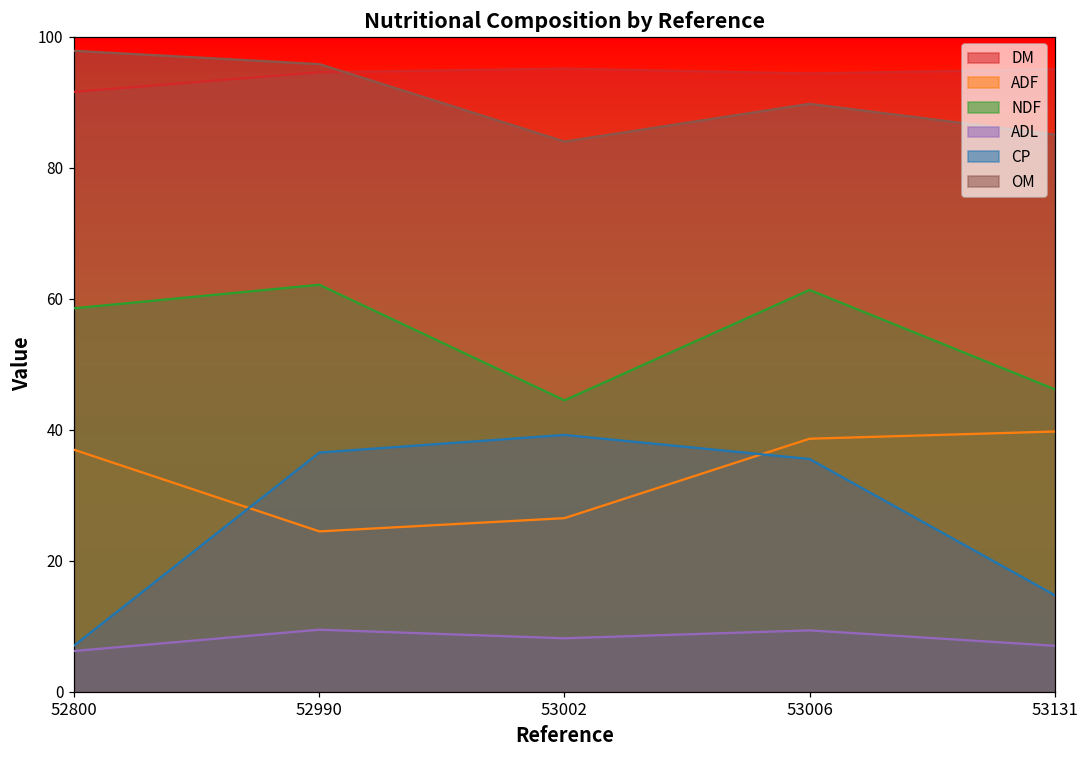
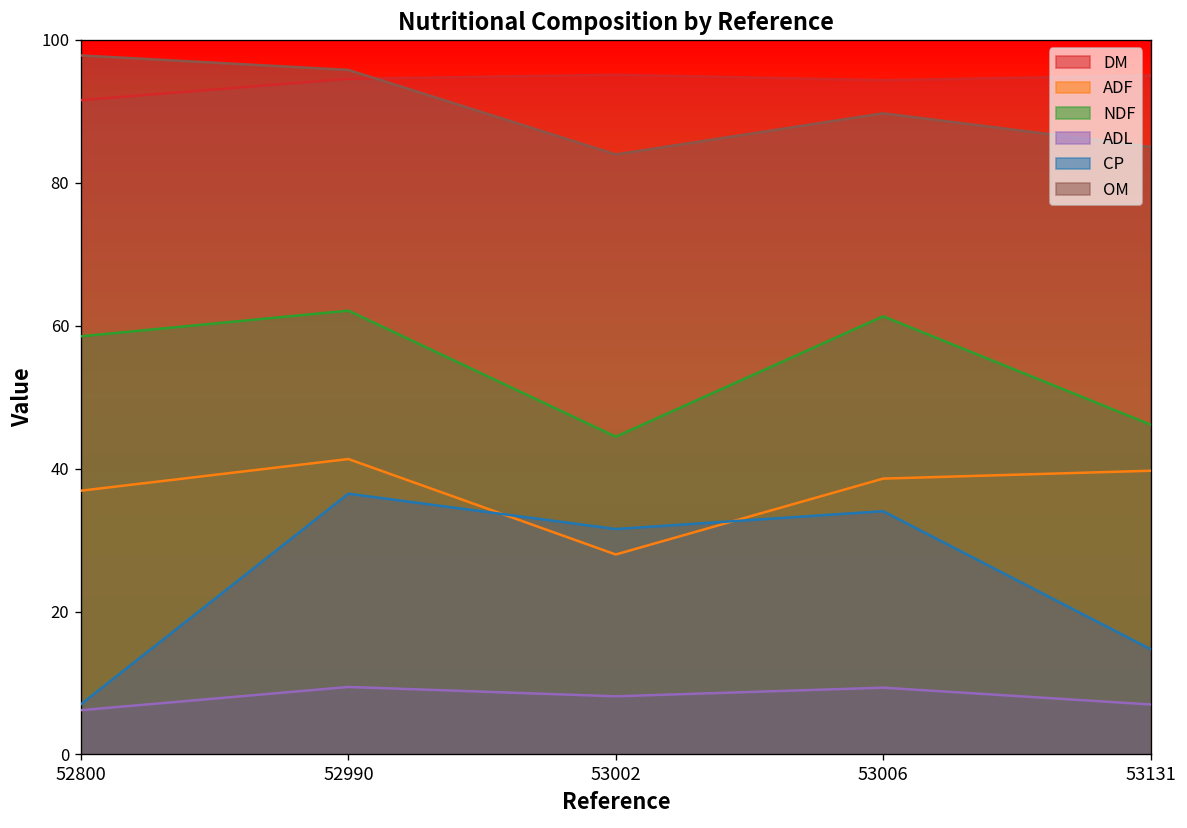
ADF, 52990: 24 -> 41
ADF, 53002: 26 -> 28
CP, 53002: 39 -> 32
CP, 53006: 36 -> 34
